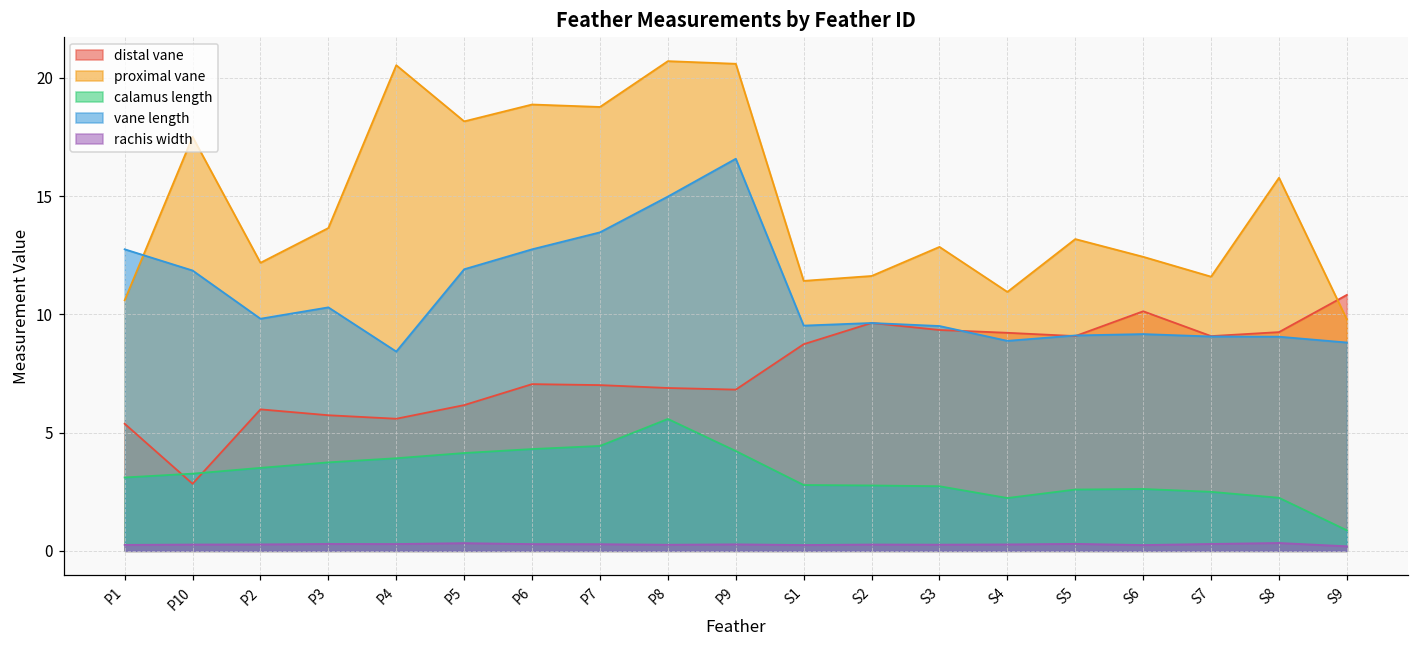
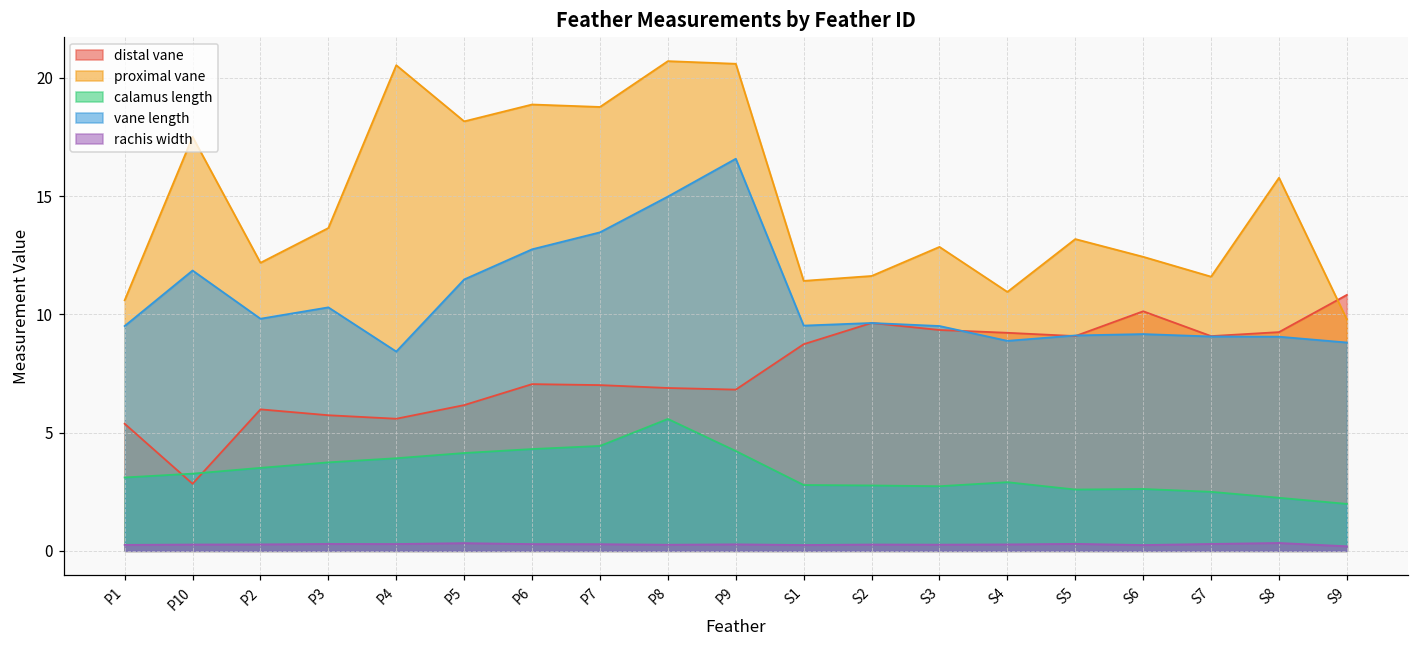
vane length, P1: 12.8 -> 9.5
vane length, P5: 11.9 -> 11.5
calamus length, S4: 2.2 -> 2.9
calamus length, S9: 0.9 -> 2.0
